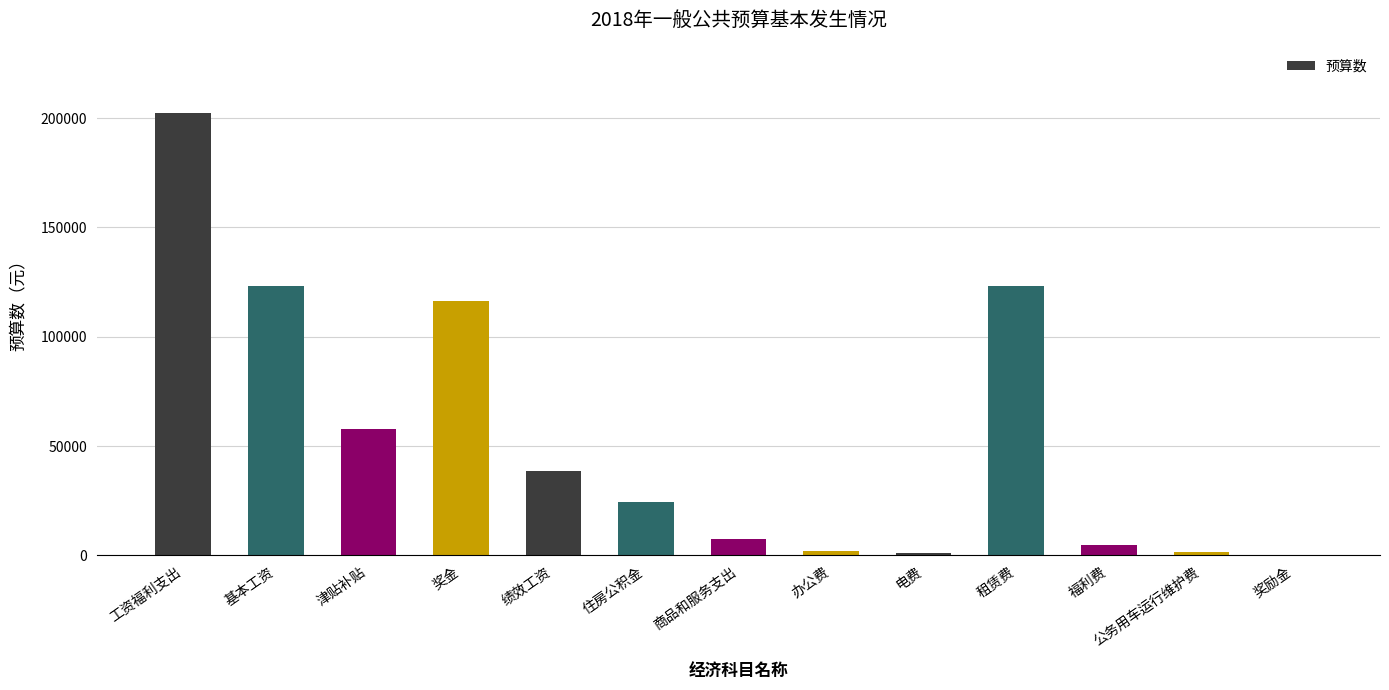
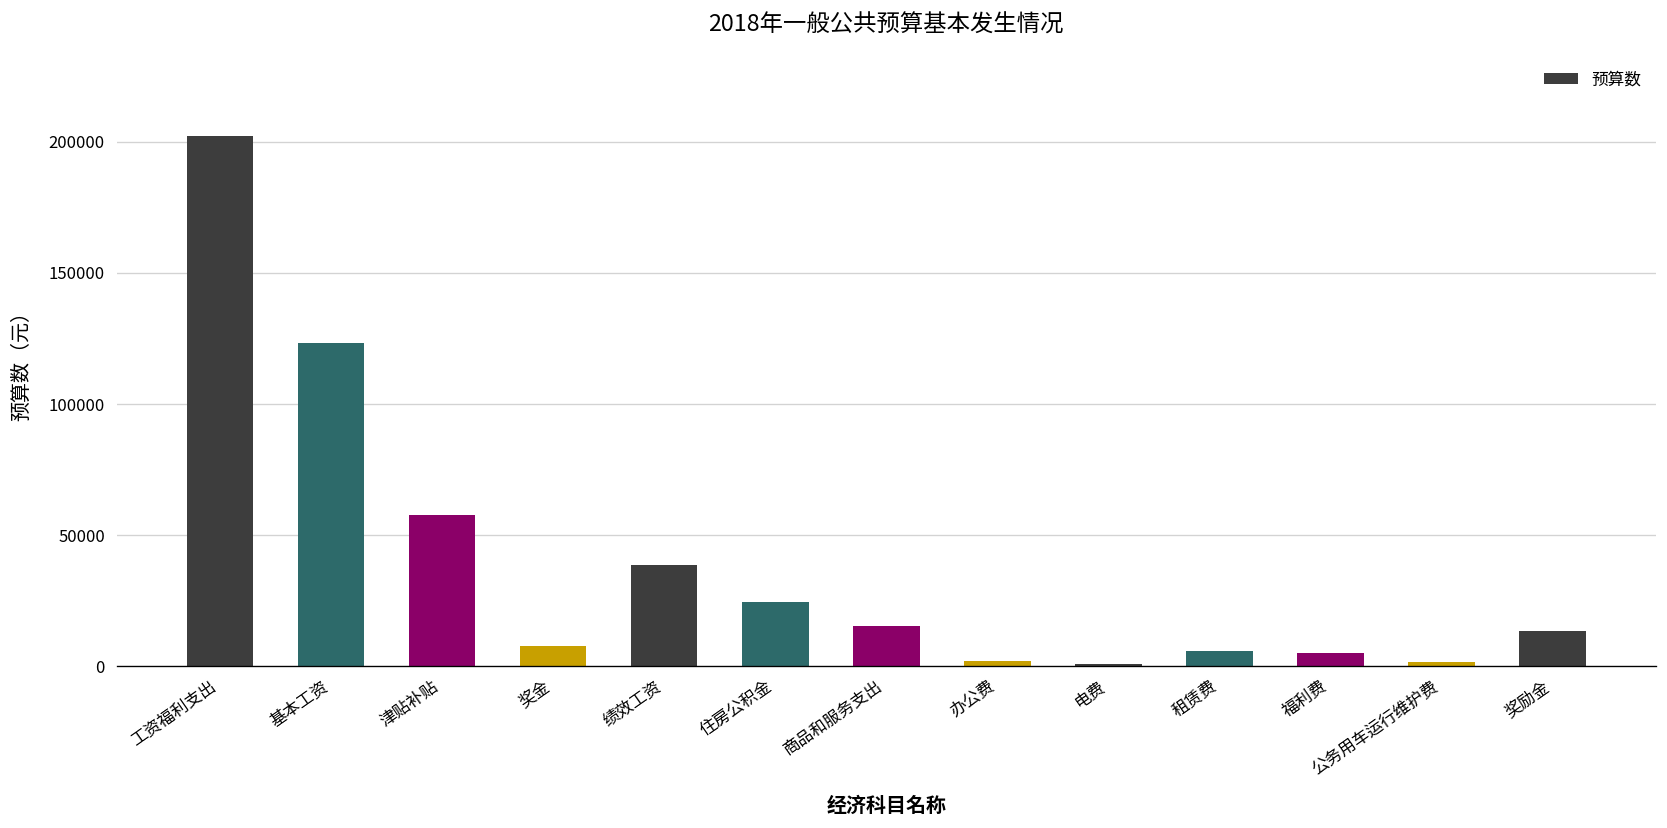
奖金: 116000 -> 8000
商品和服务支出: 8000 -> 15000
租赁费: 123000 -> 6000
奖励金: 0 -> 13000
